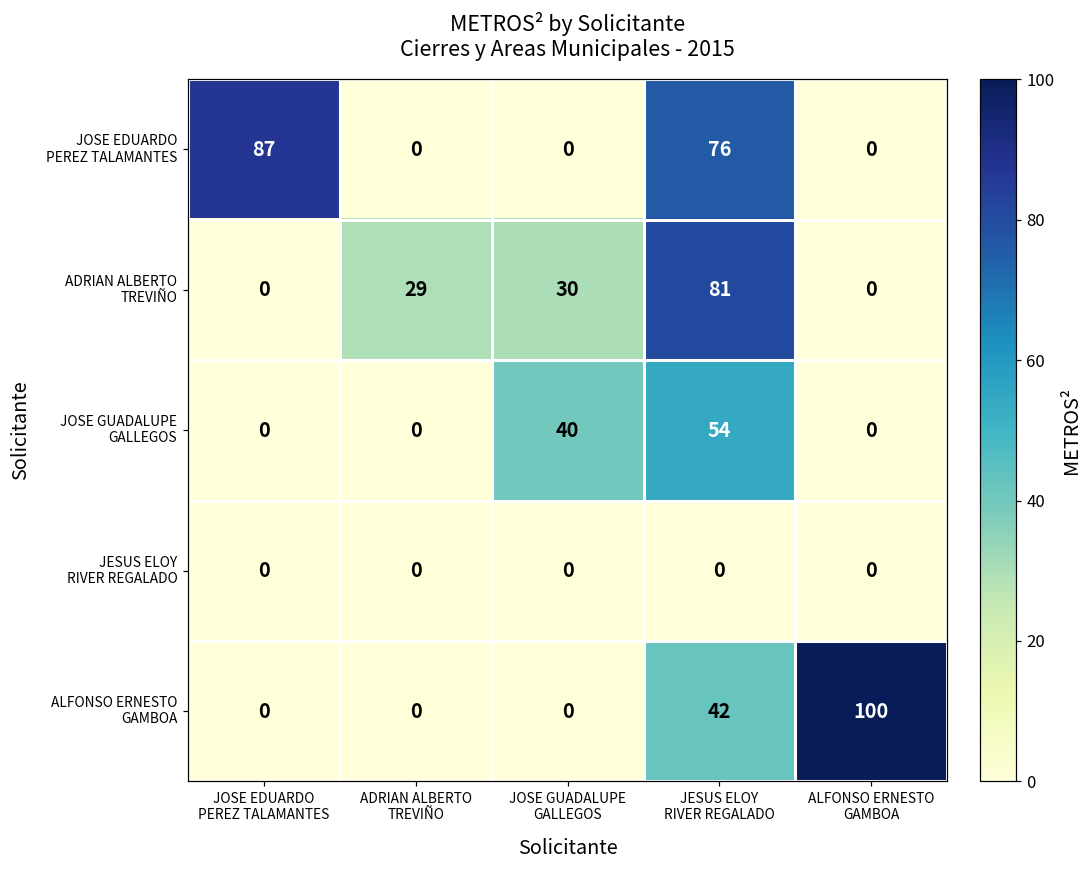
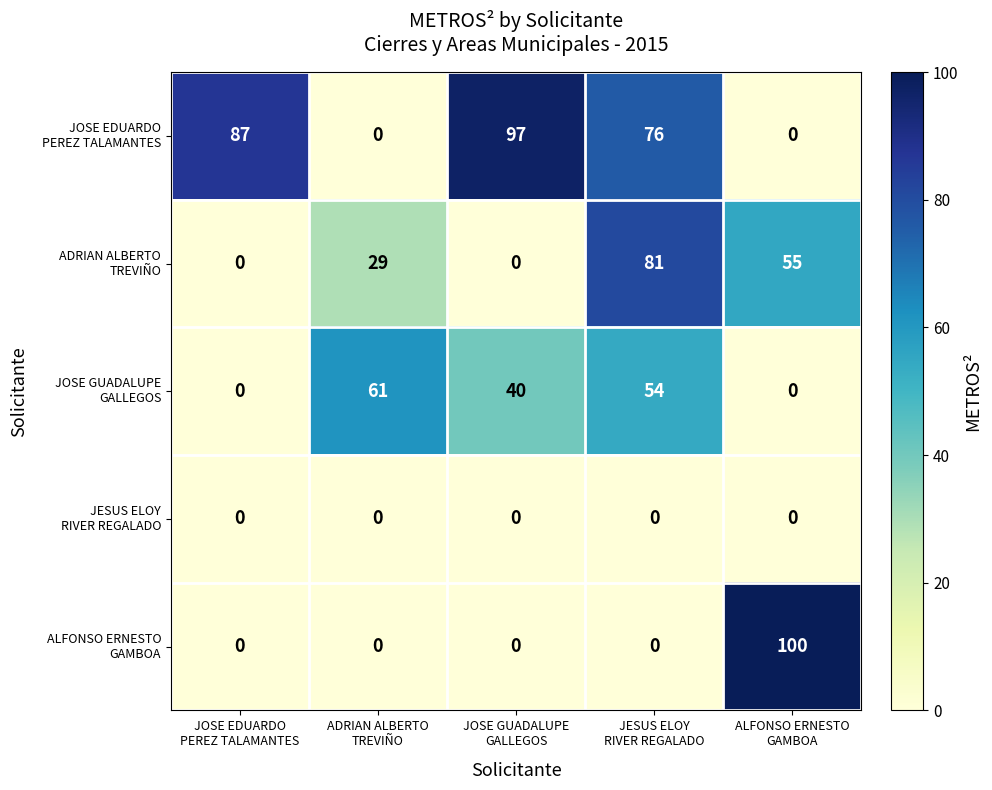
JOSE EDUARDO PEREZ TALAMANTES, JOSE GUADALUPE GALLEGOS: 0 -> 97
ADRIAN ALBERTO TREVIÑO, JOSE GUADALUPE GALLEGOS: 30 -> 0
ADRIAN ALBERTO TREVIÑO, ALFONSO ERNESTO GAMBOA: 0 -> 55
JOSE GUADALUPE GALLEGOS, ADRIAN ALBERTO TREVIÑO: 0 -> 61
ALFONSO ERNESTO GAMBOA, JESUS ELOY RIVER REGALADO: 42 -> 0
